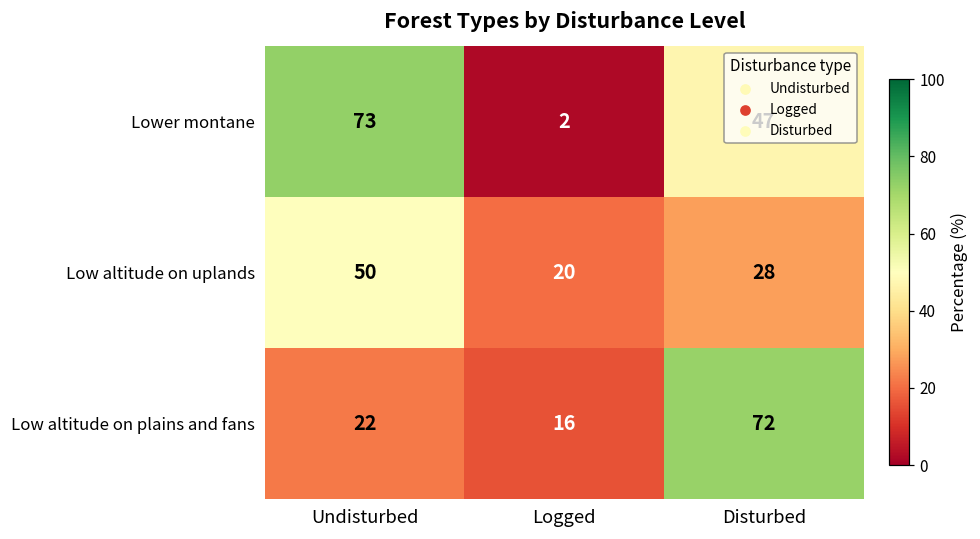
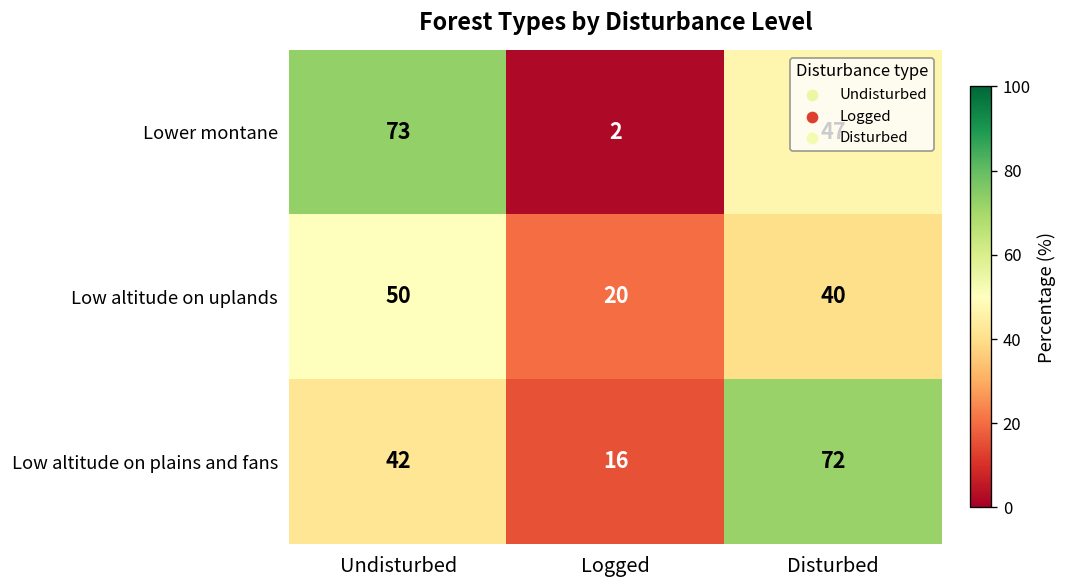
Low altitude on uplands, Disturbed: 28 -> 40
Low altitude on plains and fans, Undisturbed: 22 -> 42
